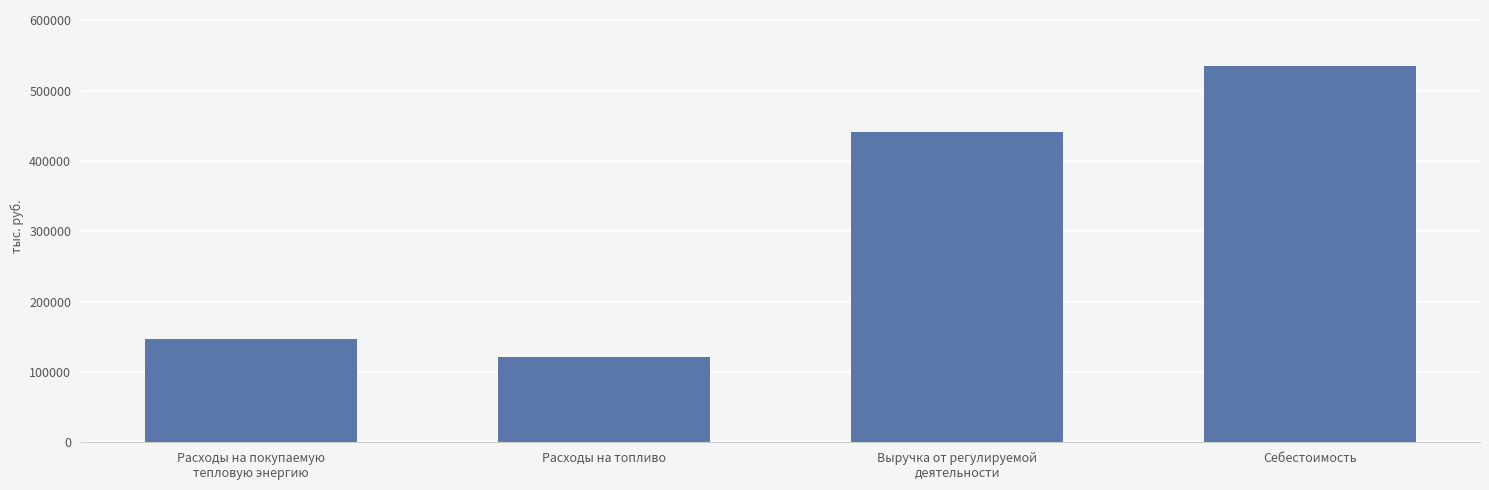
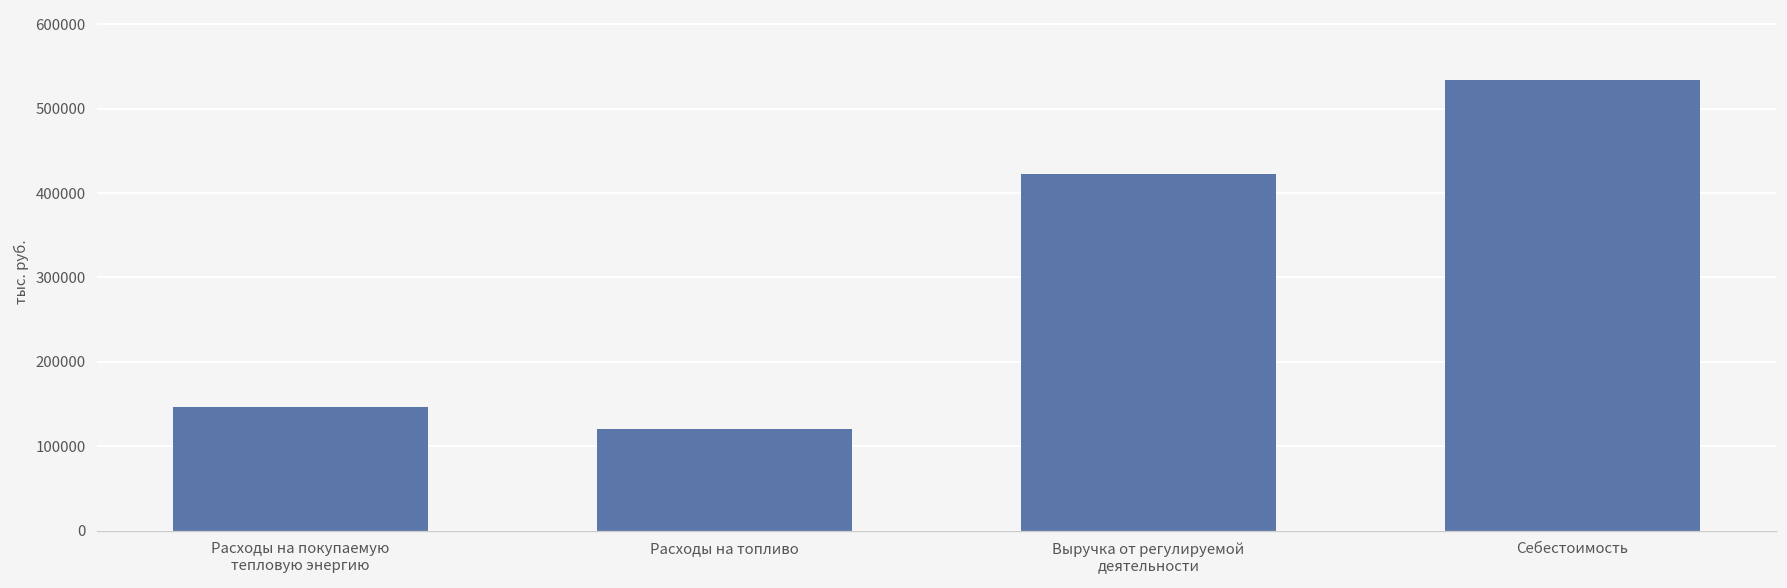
Выручка от регулируемой деятельности: 440000 -> 420000
